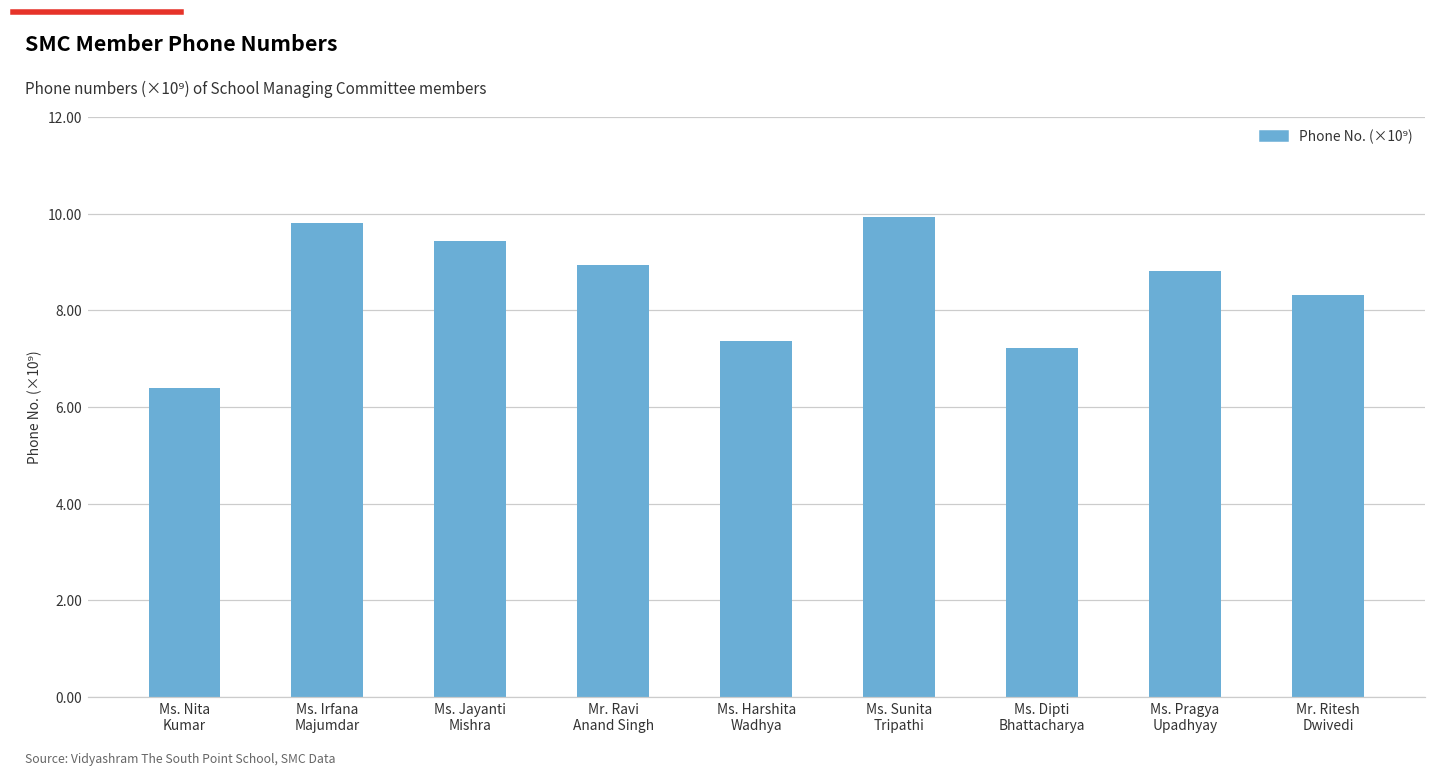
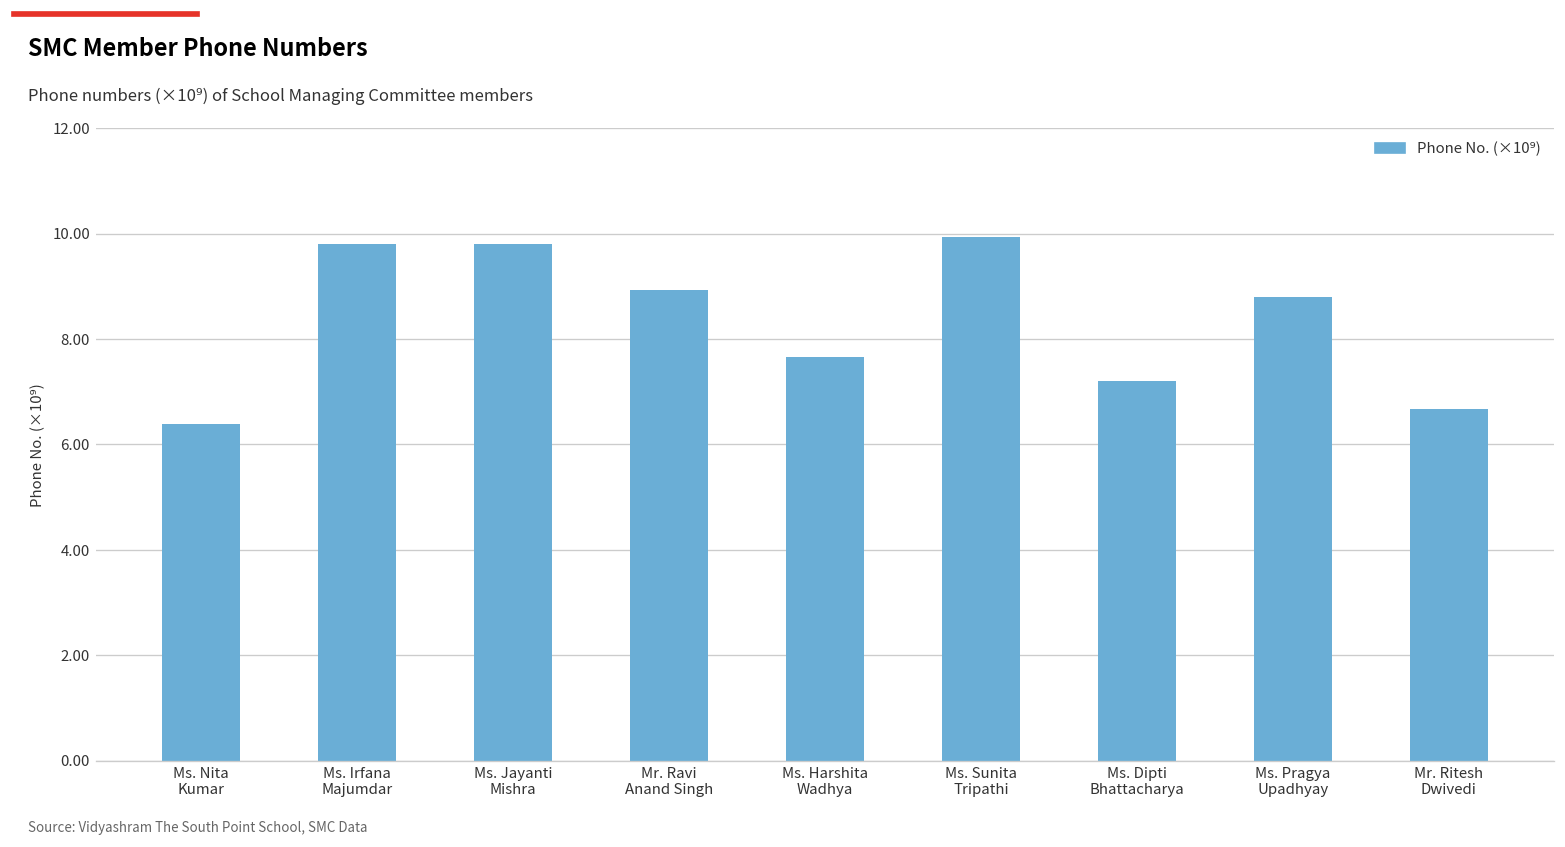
Ms. Jayanti Mishra: 9.4 -> 9.8
Ms. Harshita Wadhya: 7.4 -> 7.7
Mr. Ritesh Dwivedi: 8.3 -> 6.7
